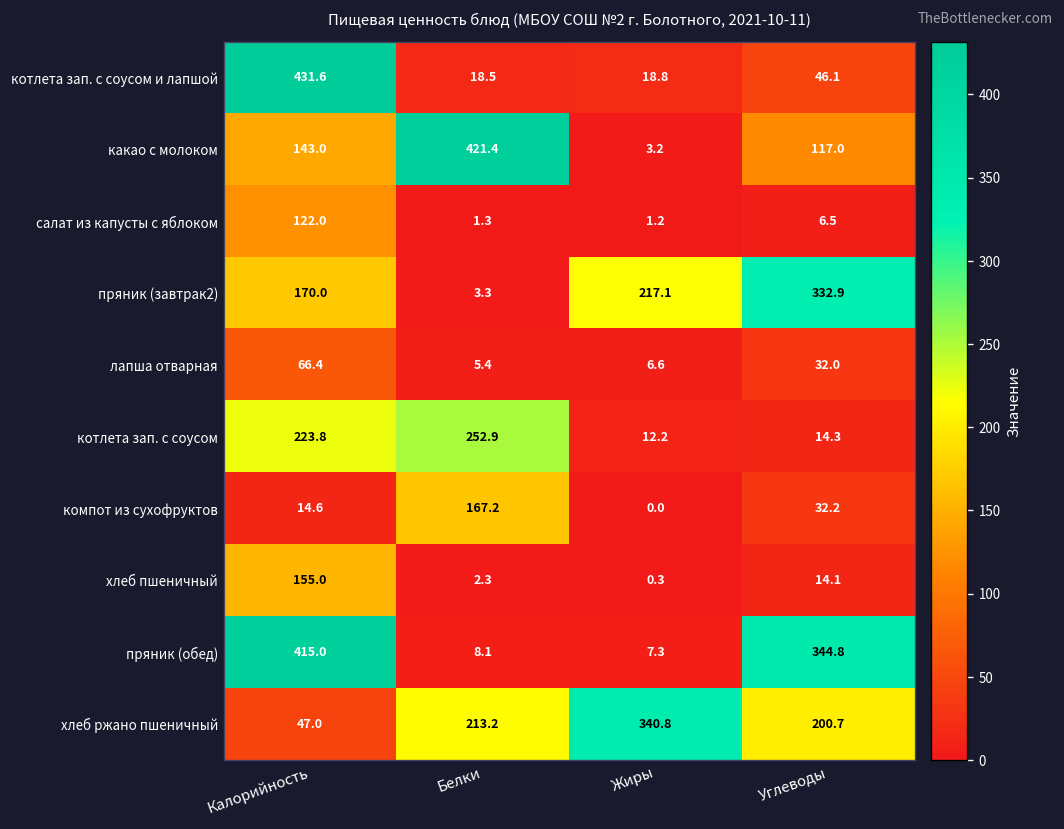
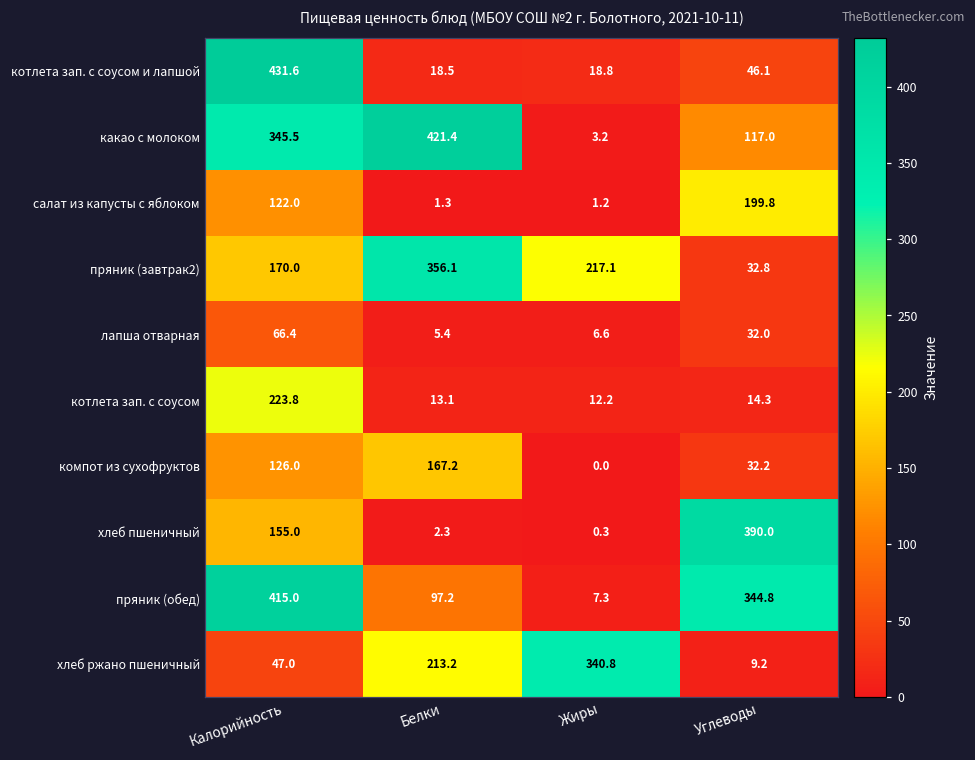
какао с молоком, Калорийность: 143.0 -> 345.5
салат из капусты с яблоком, Углеводы: 6.5 -> 199.8
пряник (завтрак2), Белки: 3.3 -> 356.1
пряник (завтрак2), Углеводы: 332.9 -> 32.8
котлета зап. с соусом, Белки: 252.9 -> 13.1
компот из сухофруктов, Калорийность: 14.6 -> 126.0
хлеб пшеничный, Углеводы: 14.1 -> 390.0
пряник (обед), Белки: 8.1 -> 97.2
хлеб ржано пшеничный, Углеводы: 200.7 -> 9.2
